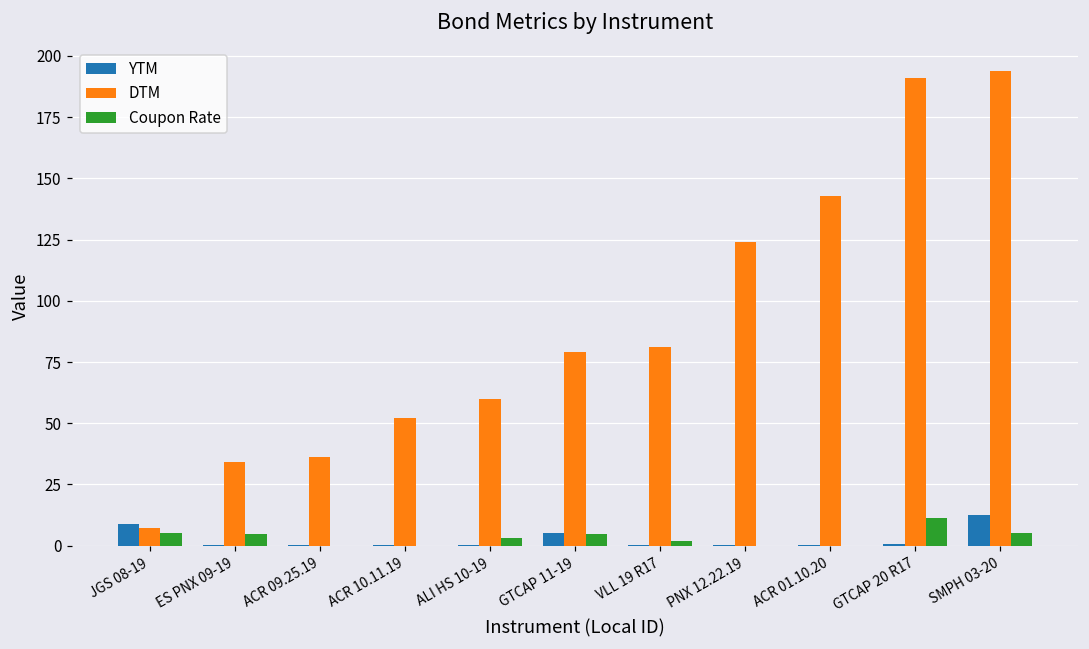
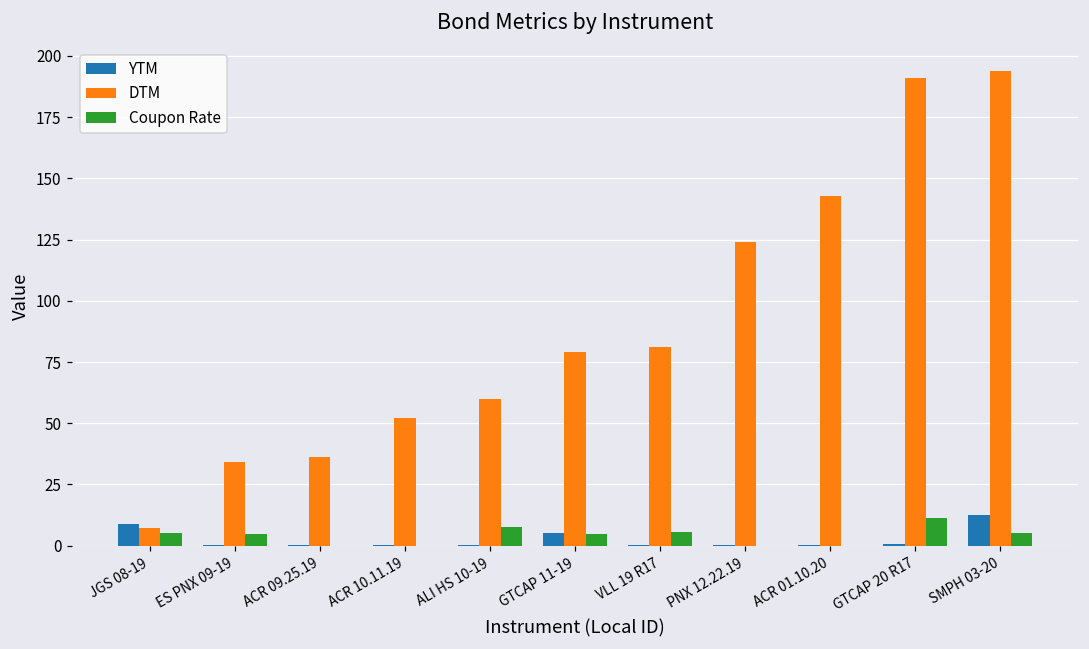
Coupon Rate, ALI HS 10-19: 3 -> 8
Coupon Rate, VLL 19 R17: 2 -> 6
